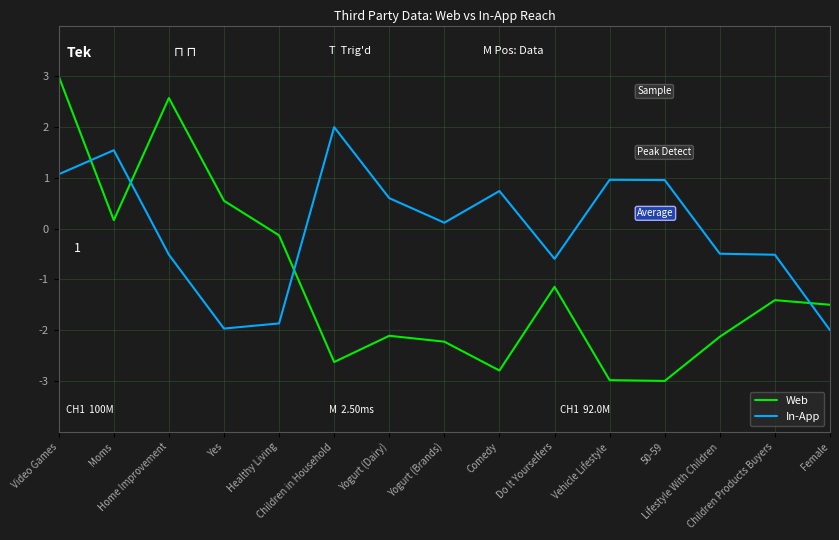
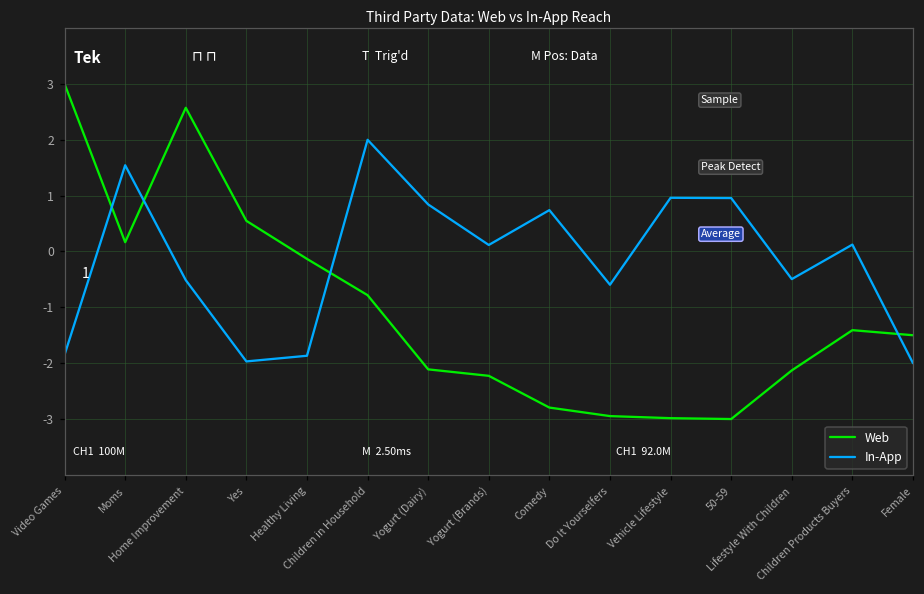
In-App, Video Games: 1.1 -> -1.8
Web, Children in Household: -2.6 -> -0.8
In-App, Yogurt (Dairy): 0.6 -> 0.8
Web, Do It Yourselfers: -1.1 -> -2.9
In-App, Children Products Buyers: -0.5 -> 0.1
